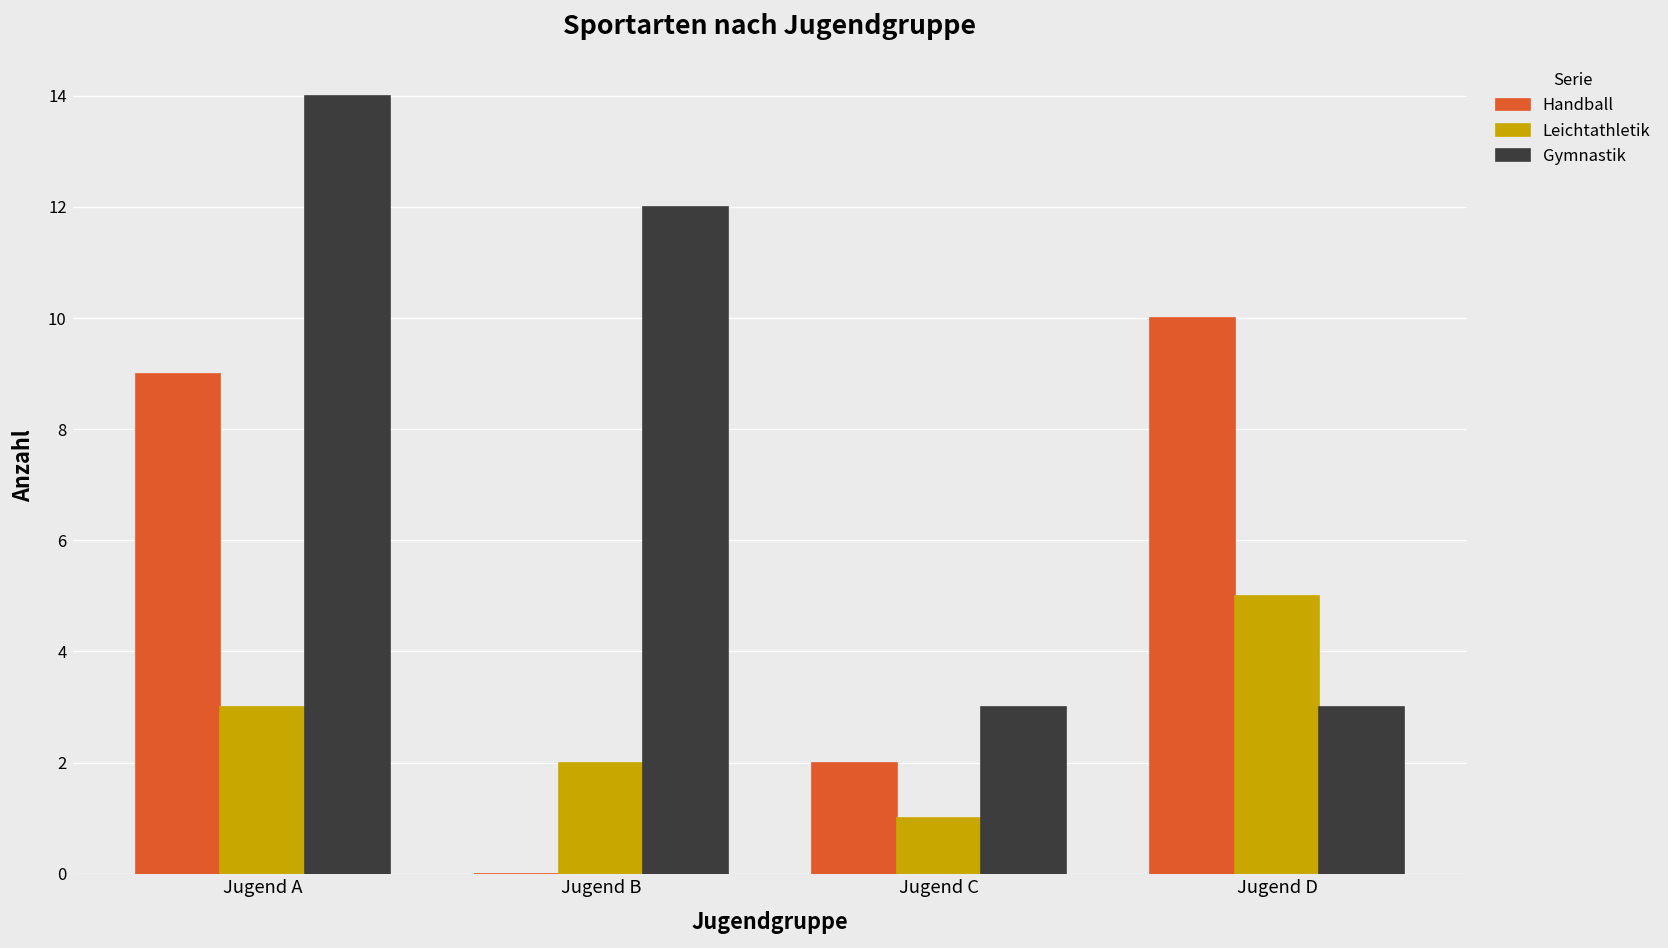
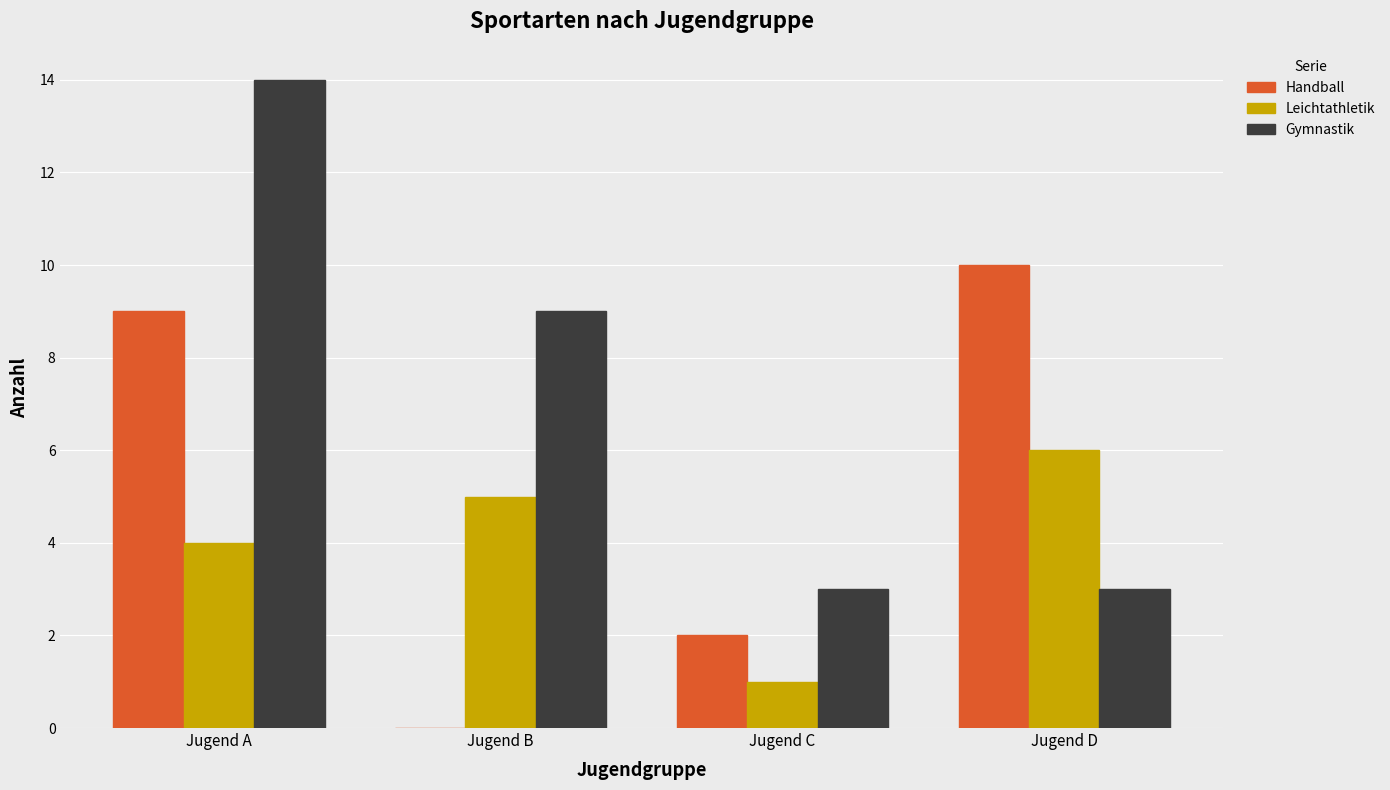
Leichtathletik, Jugend A: 3 -> 4
Leichtathletik, Jugend B: 2 -> 5
Gymnastik, Jugend B: 12 -> 9
Leichtathletik, Jugend D: 5 -> 6
